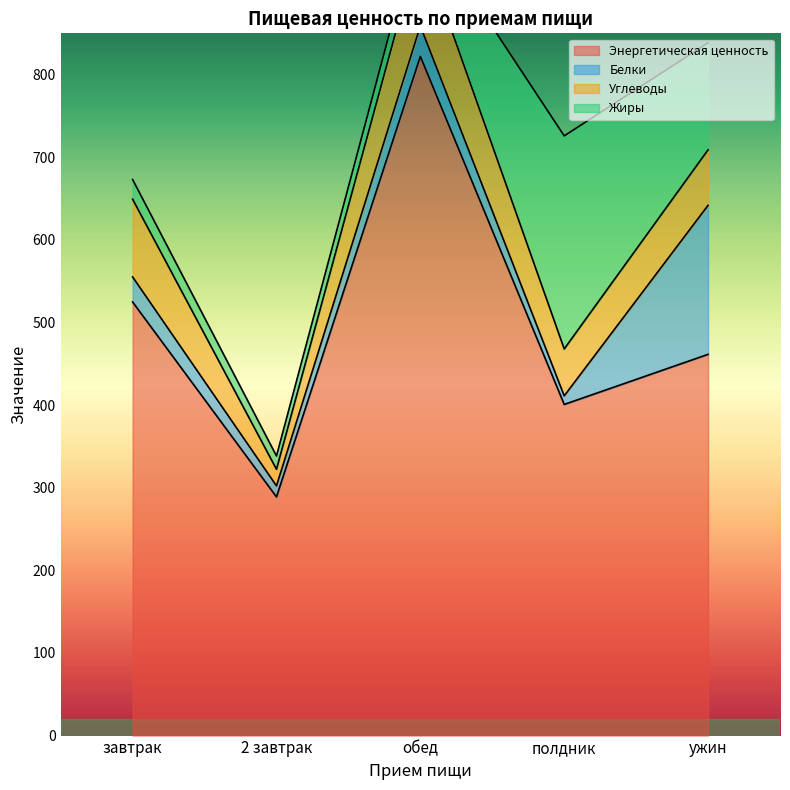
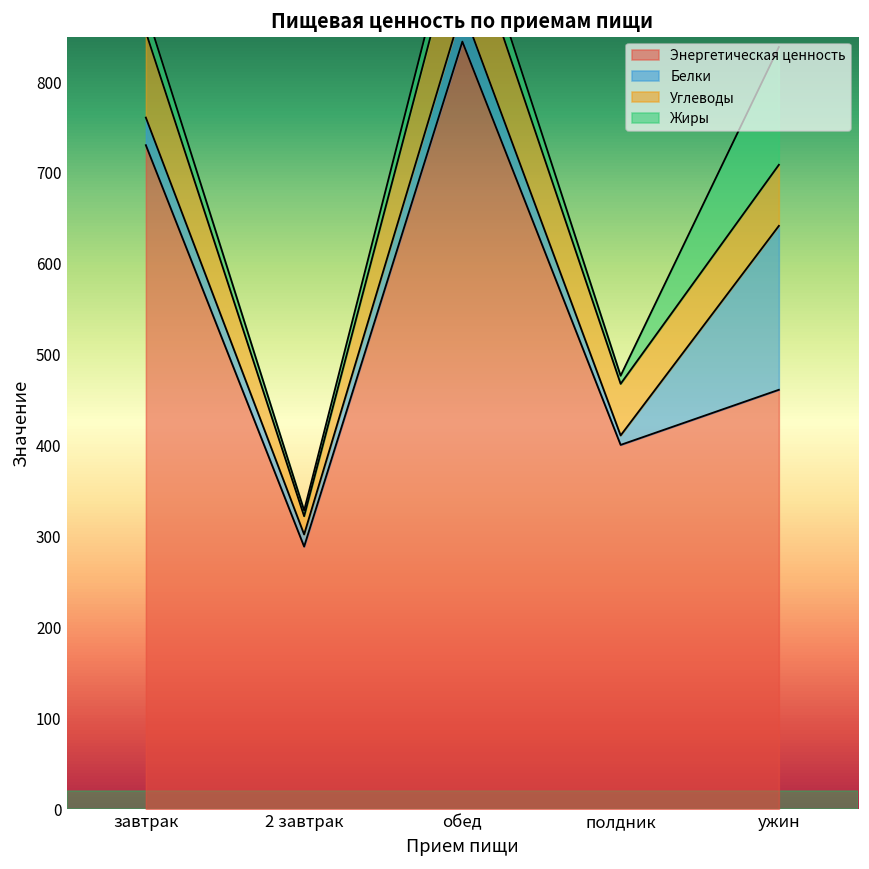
Энергетическая ценность, завтрак: 520 -> 730
Жиры, 2 завтрак: 20 -> 10
Энергетическая ценность, обед: 820 -> 840
Жиры, полдник: 260 -> 10
